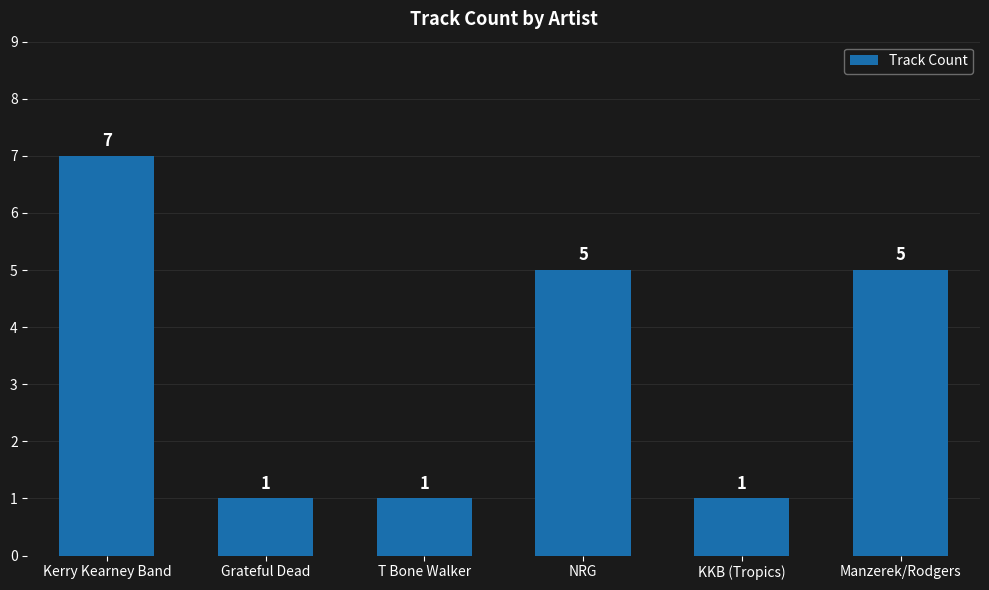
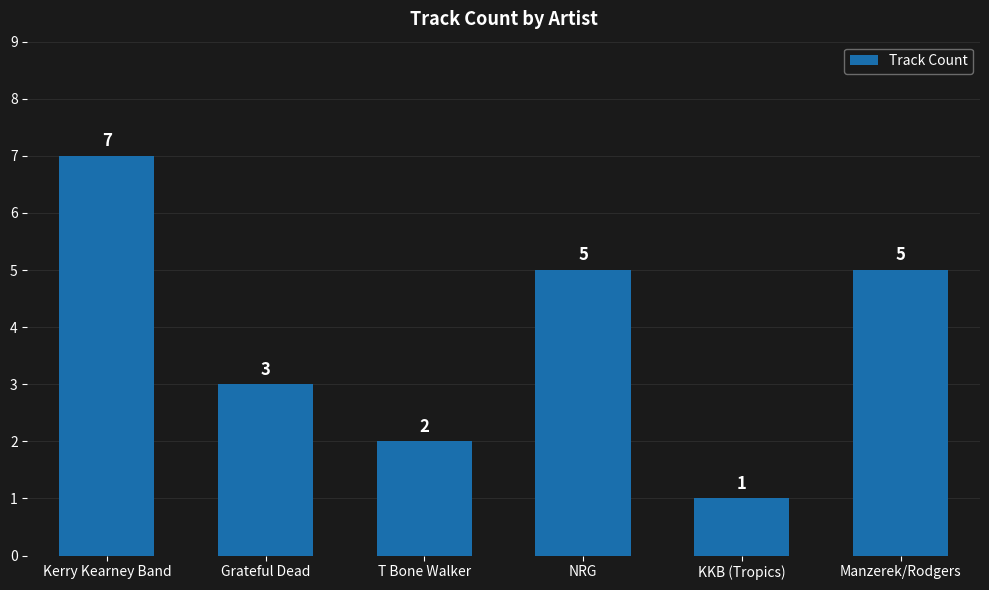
Grateful Dead: 1 -> 3
T Bone Walker: 1 -> 2
